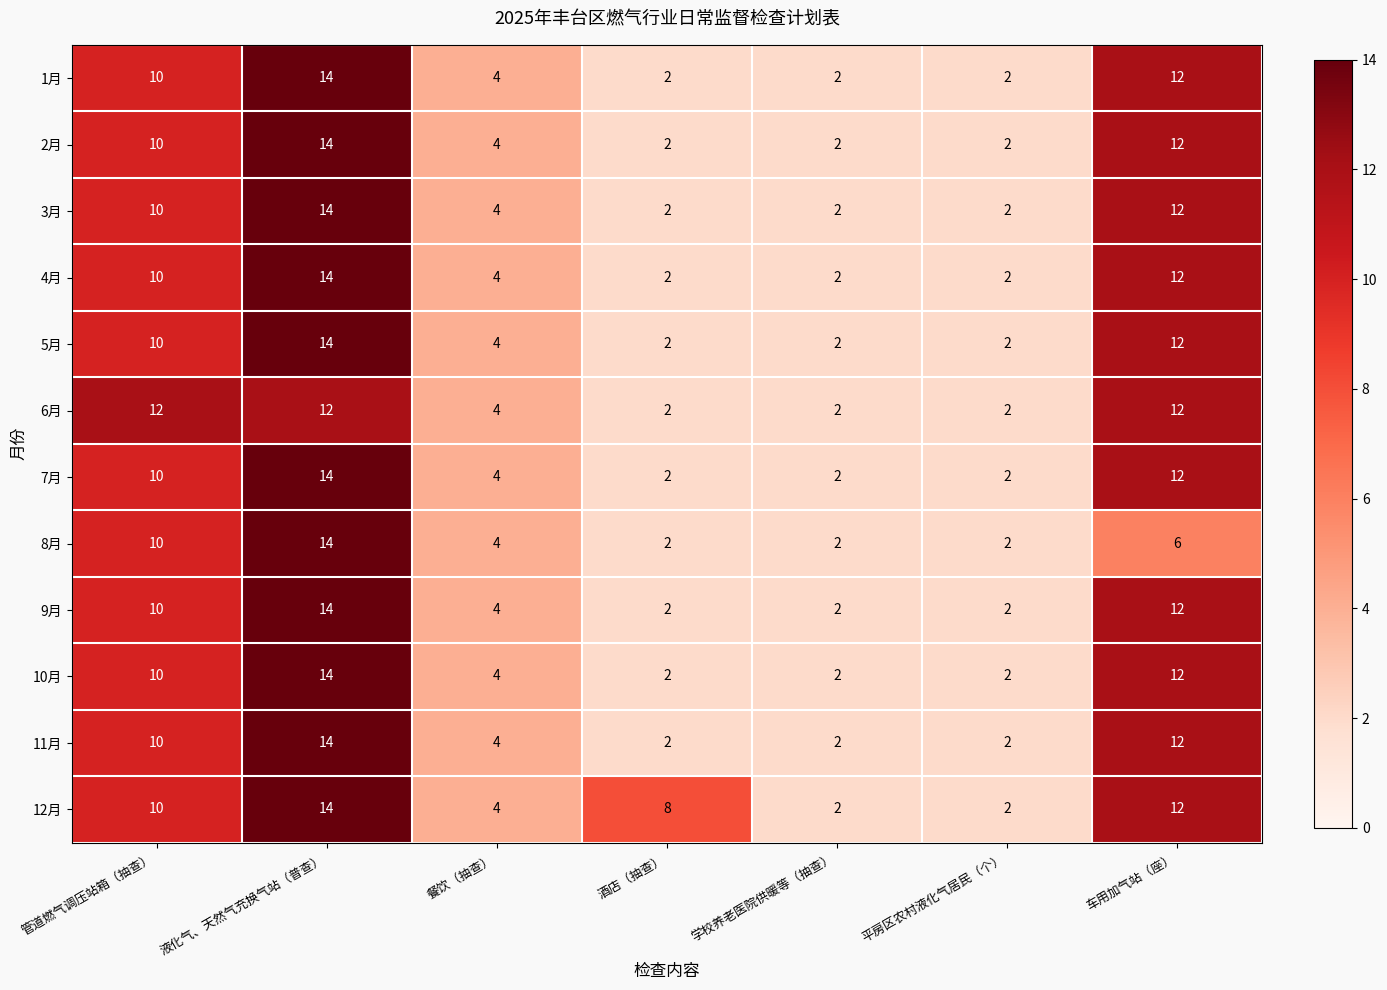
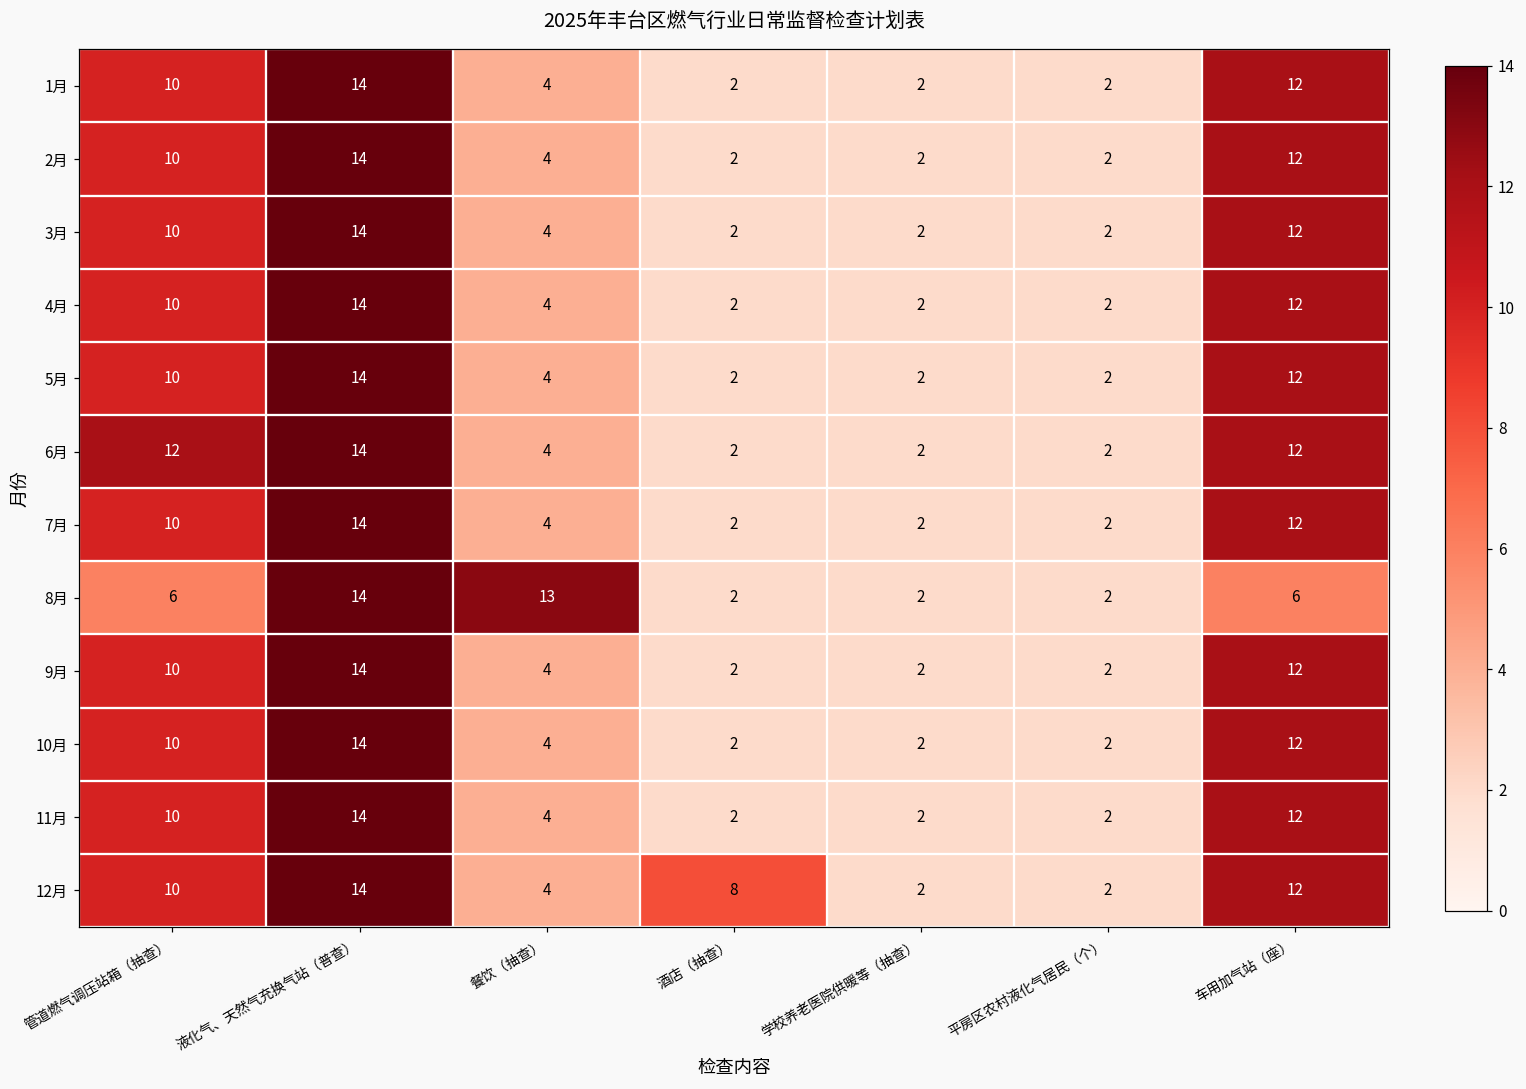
6月, 液化气、天然气充换气站（普查）: 12 -> 14
8月, 管道燃气调压站箱（抽查）: 10 -> 6
8月, 餐饮（抽查）: 4 -> 13
